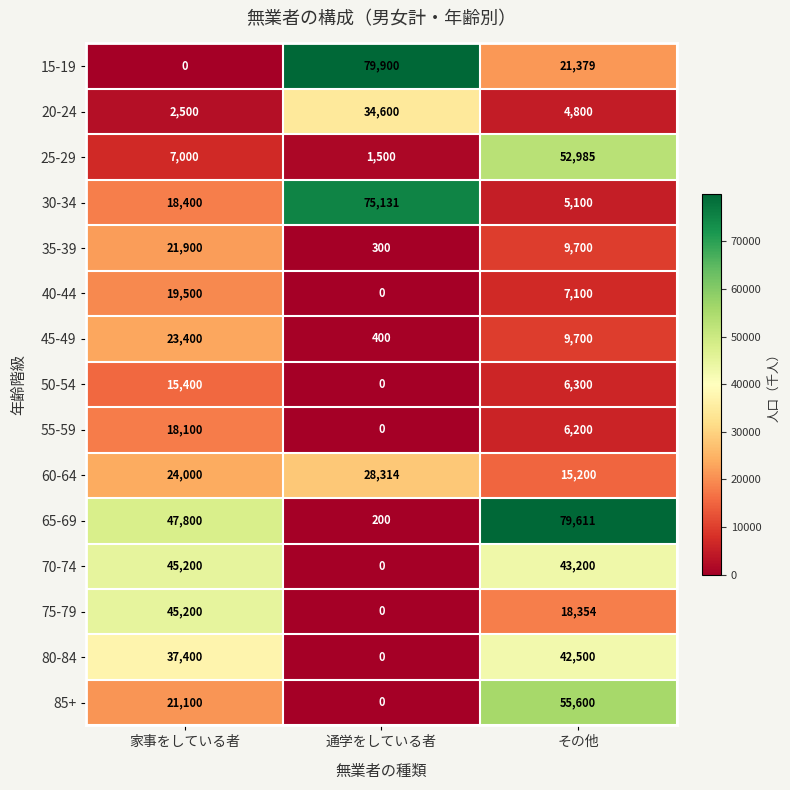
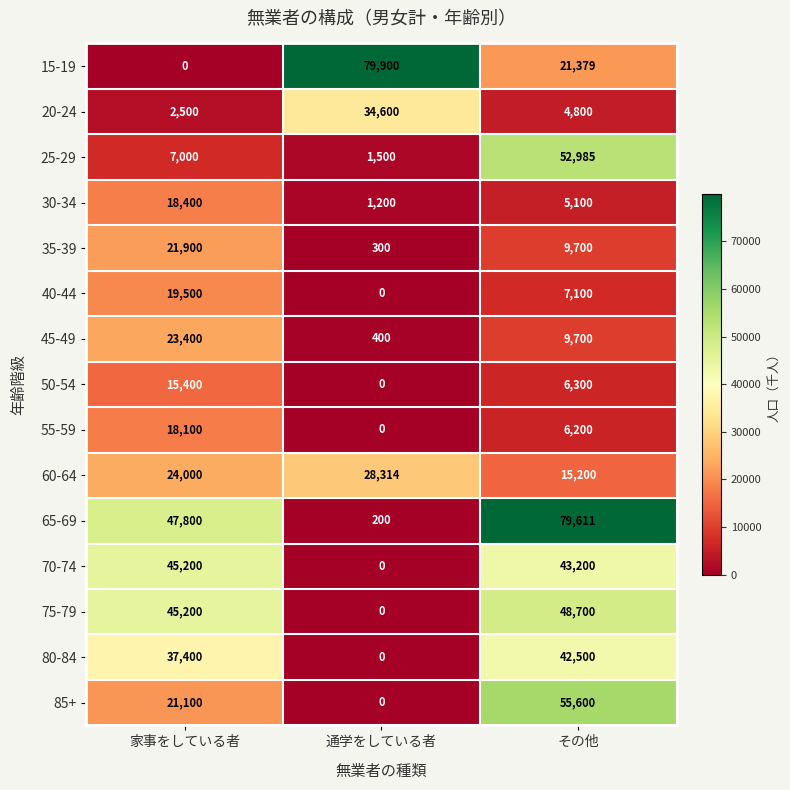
30-34, 通学をしている者: 75,131 -> 1,200
75-79, その他: 18,354 -> 48,700
